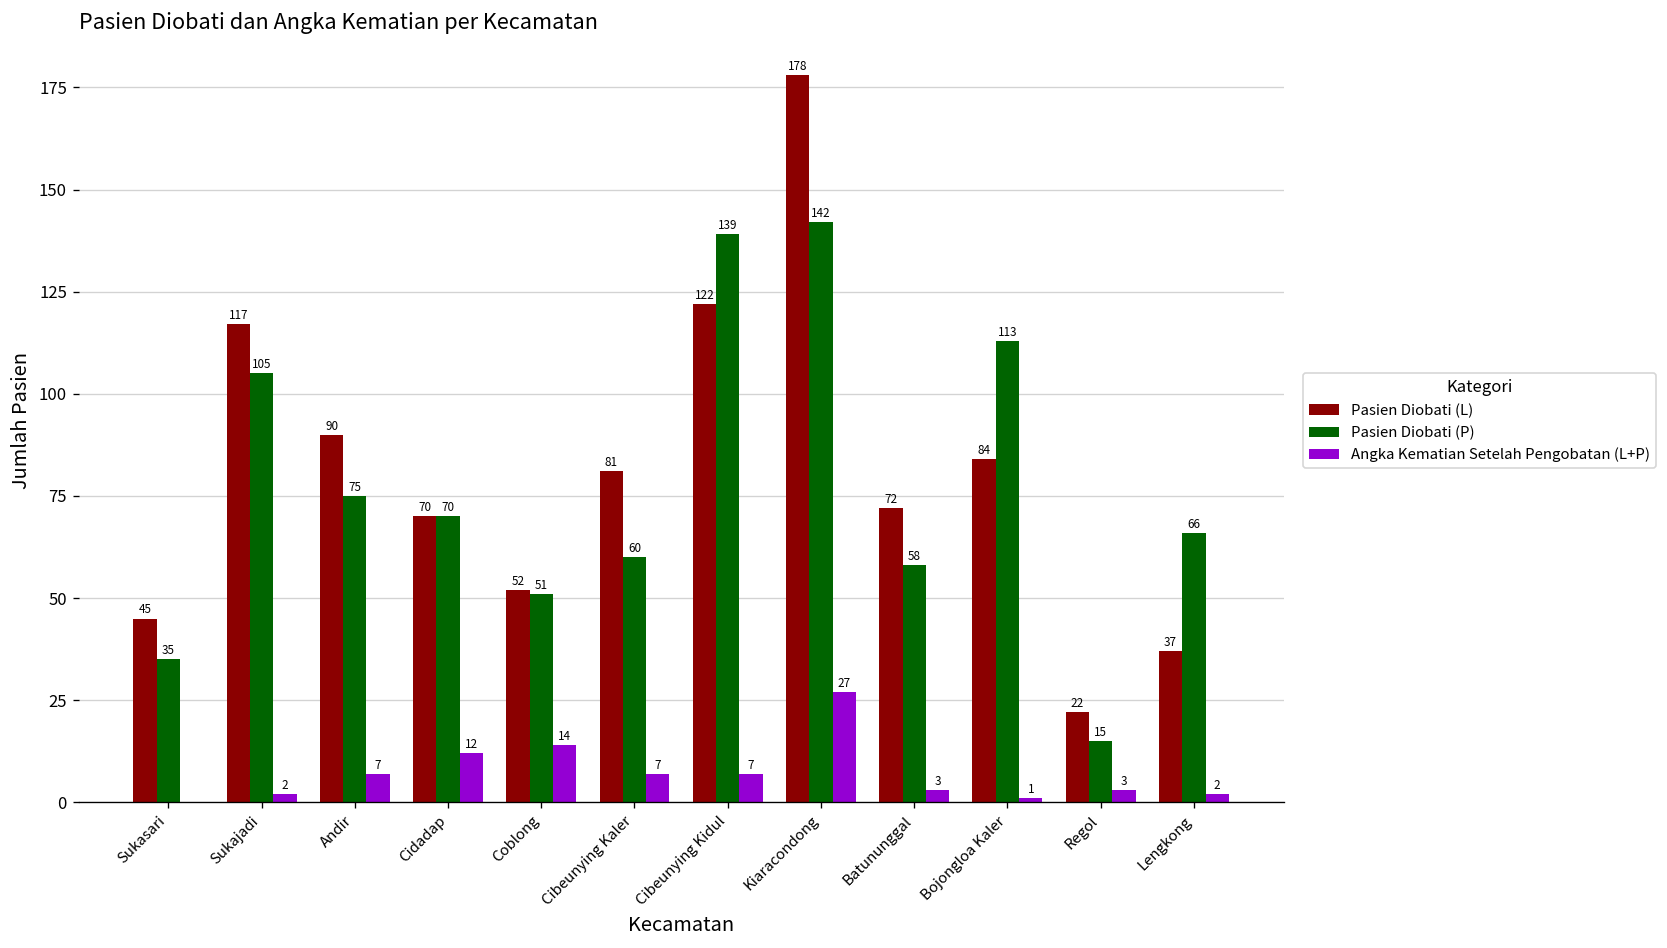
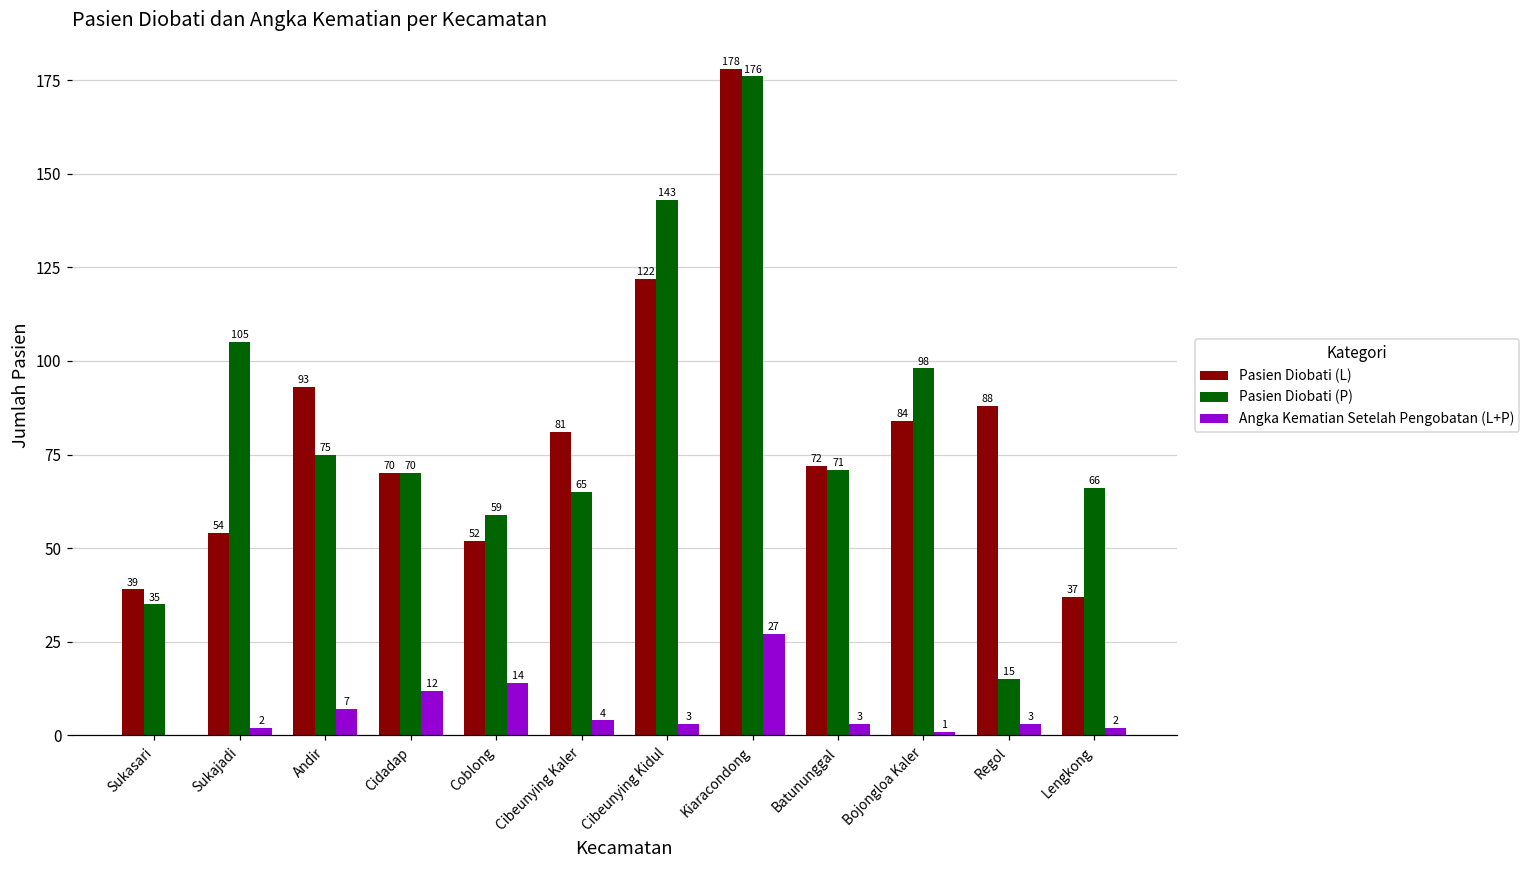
Pasien Diobati (L), Sukasari: 45 -> 39
Pasien Diobati (L), Sukajadi: 117 -> 54
Pasien Diobati (L), Andir: 90 -> 93
Pasien Diobati (P), Coblong: 51 -> 59
Pasien Diobati (P), Cibeunying Kaler: 60 -> 65
Angka Kematian Setelah Pengobatan (L+P), Cibeunying Kaler: 7 -> 4
Pasien Diobati (P), Cibeunying Kidul: 139 -> 143
Angka Kematian Setelah Pengobatan (L+P), Cibeunying Kidul: 7 -> 3
Pasien Diobati (P), Kiaracondong: 142 -> 176
Pasien Diobati (P), Batununggal: 58 -> 71
Pasien Diobati (P), Bojongloa Kaler: 113 -> 98
Pasien Diobati (L), Regol: 22 -> 88
